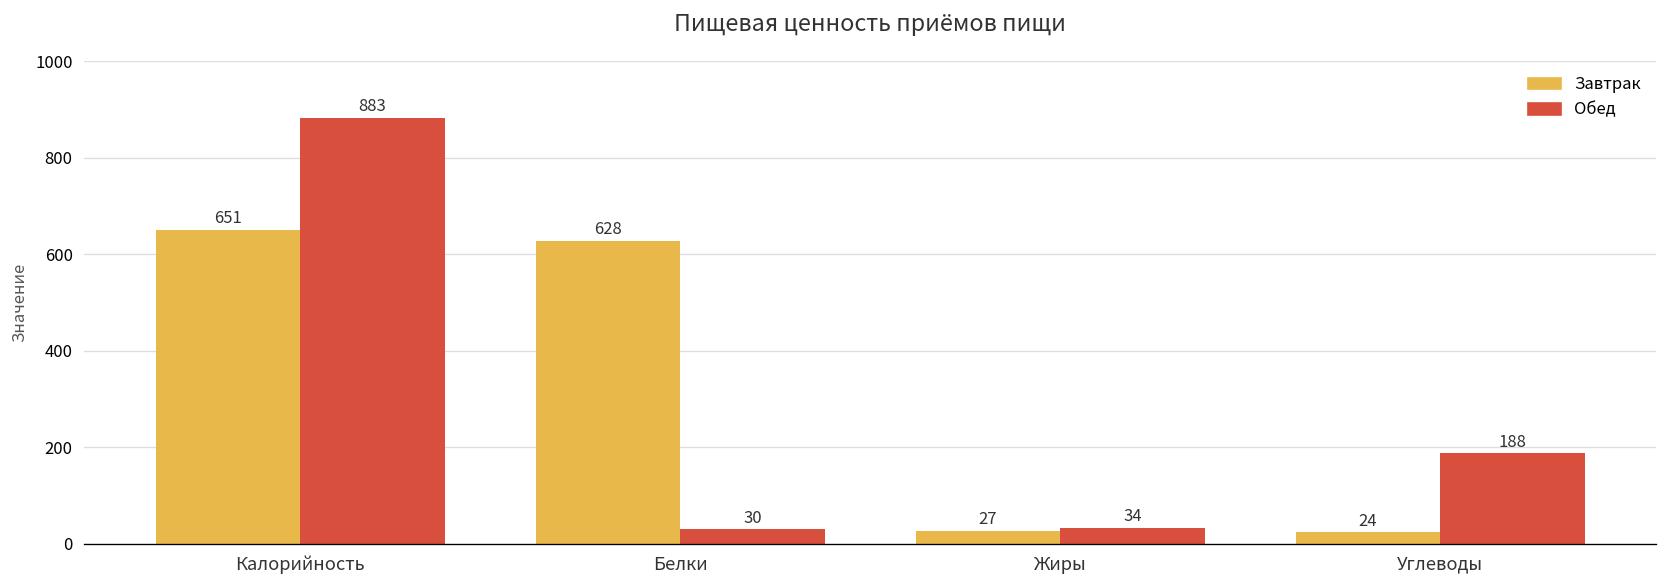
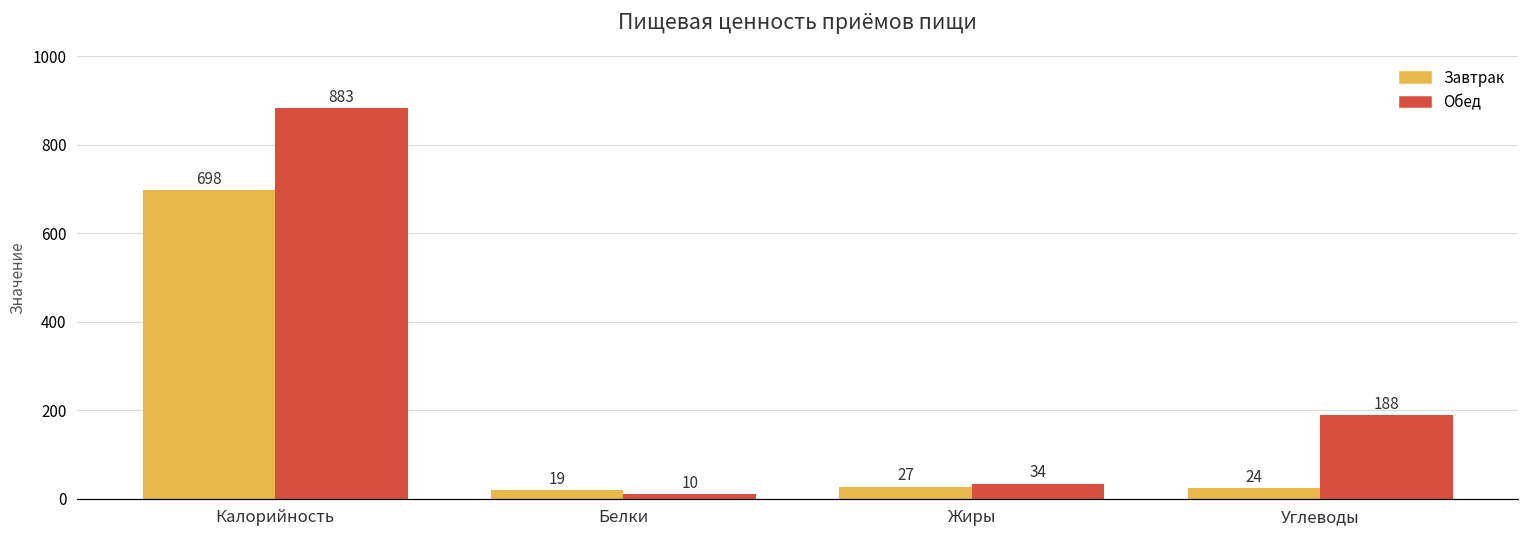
Завтрак, Калорийность: 651 -> 698
Завтрак, Белки: 628 -> 19
Обед, Белки: 30 -> 10
